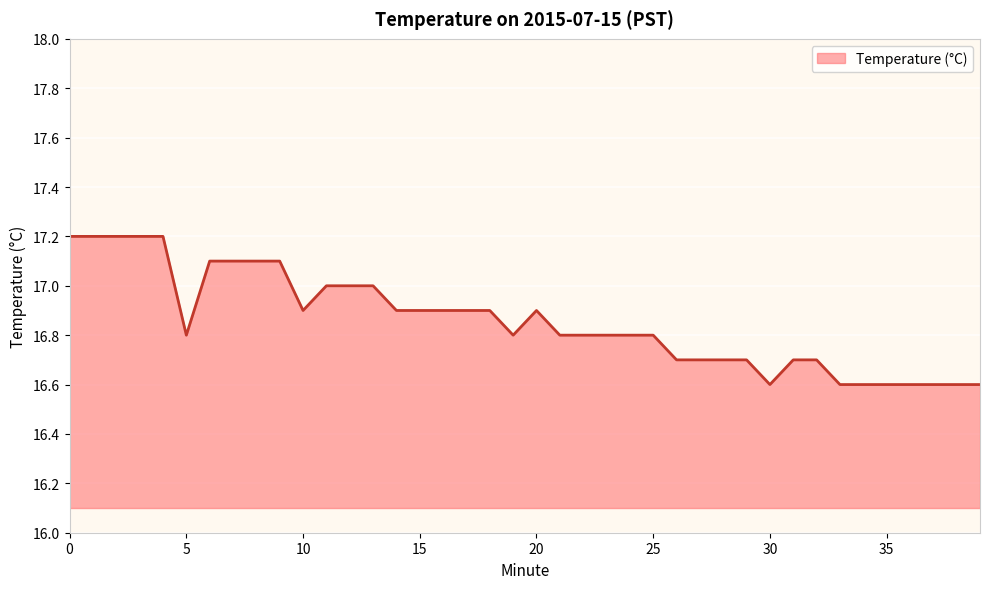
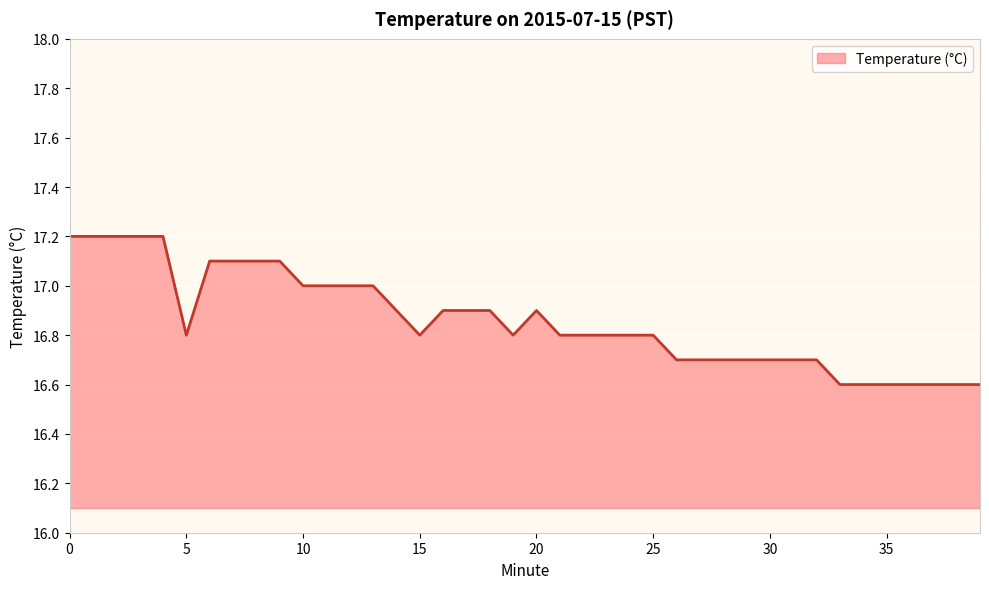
10: 16.9 -> 17.0
15: 16.9 -> 16.8
30: 16.6 -> 16.7
